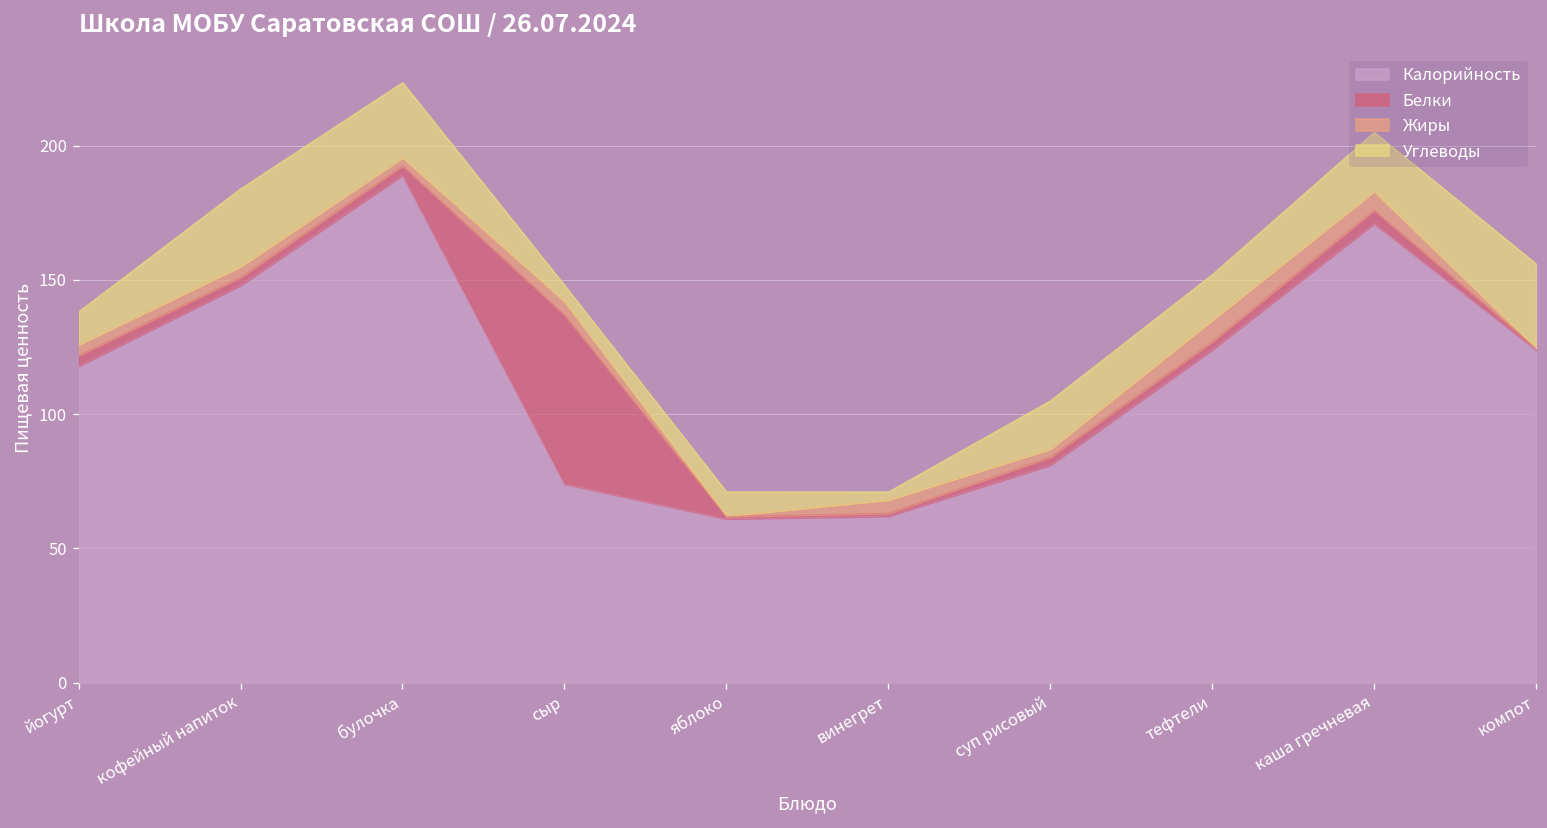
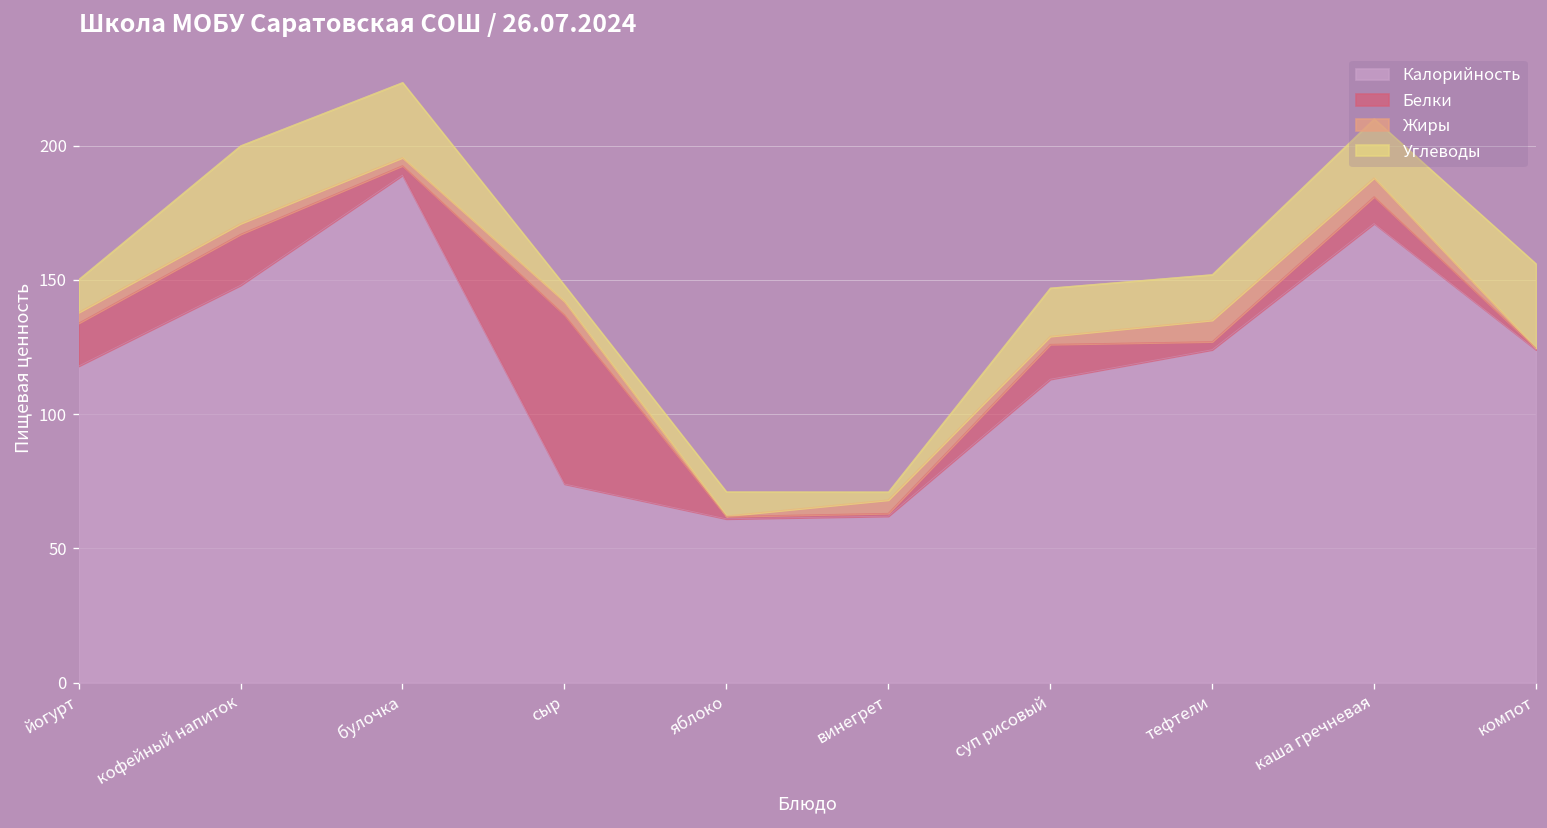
Белки, йогурт: 4 -> 16
Белки, кофейный напиток: 3 -> 19
Калорийность, суп рисовый: 81 -> 113
Белки, суп рисовый: 3 -> 13
Белки, каша гречневая: 5 -> 10
